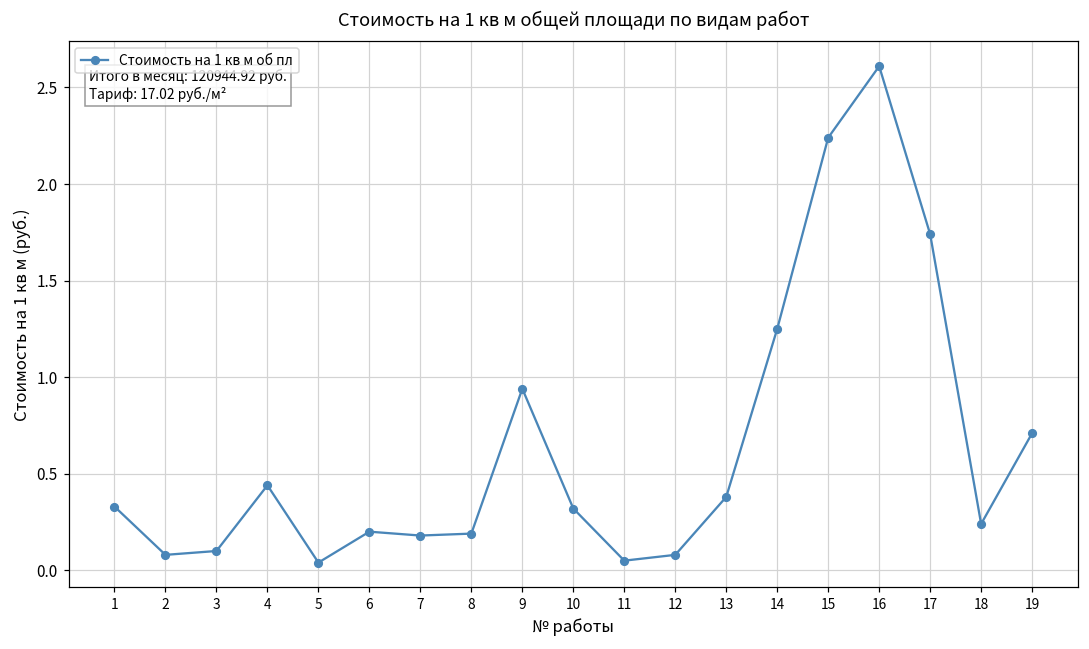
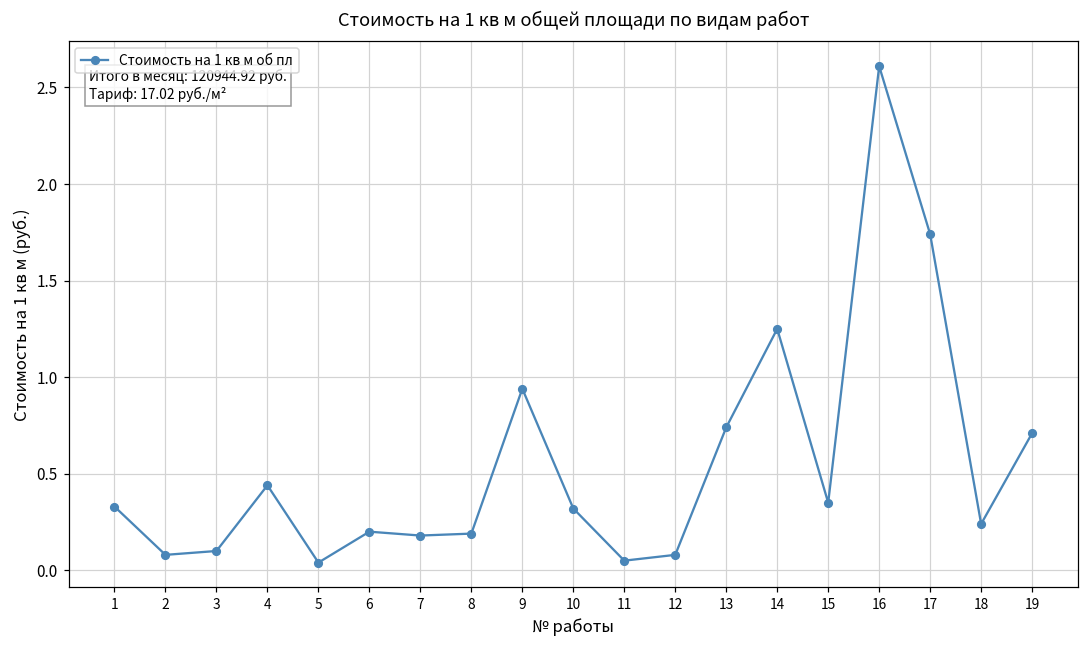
13: 0.38 -> 0.74
15: 2.24 -> 0.35
